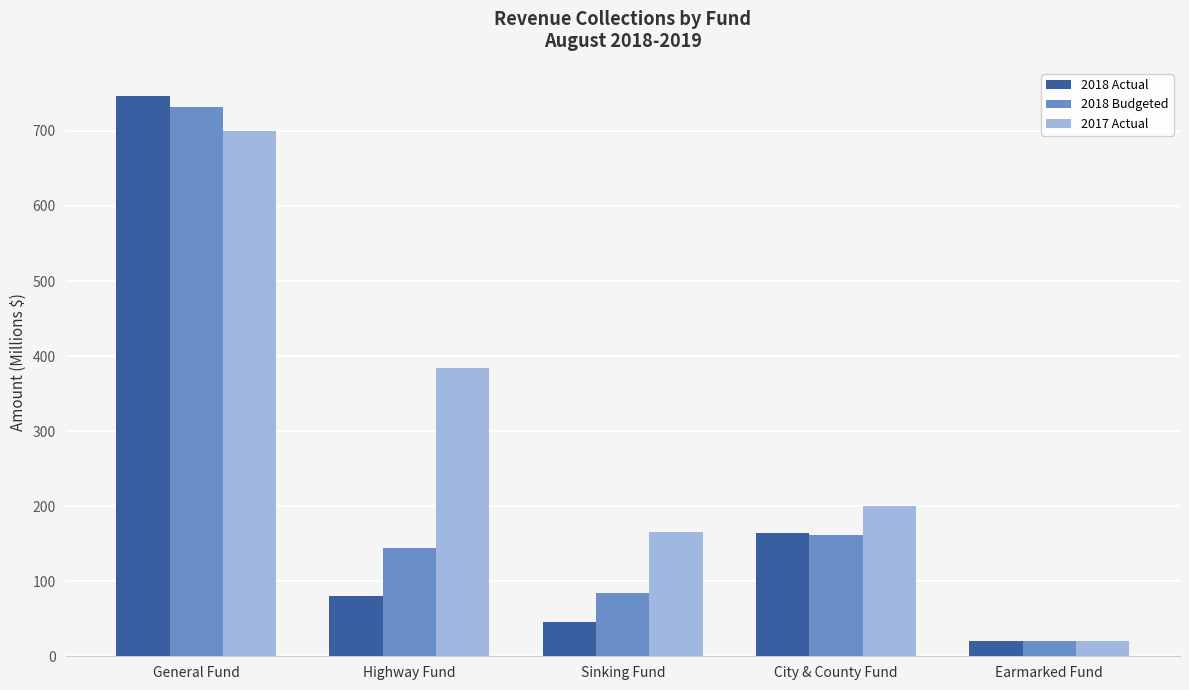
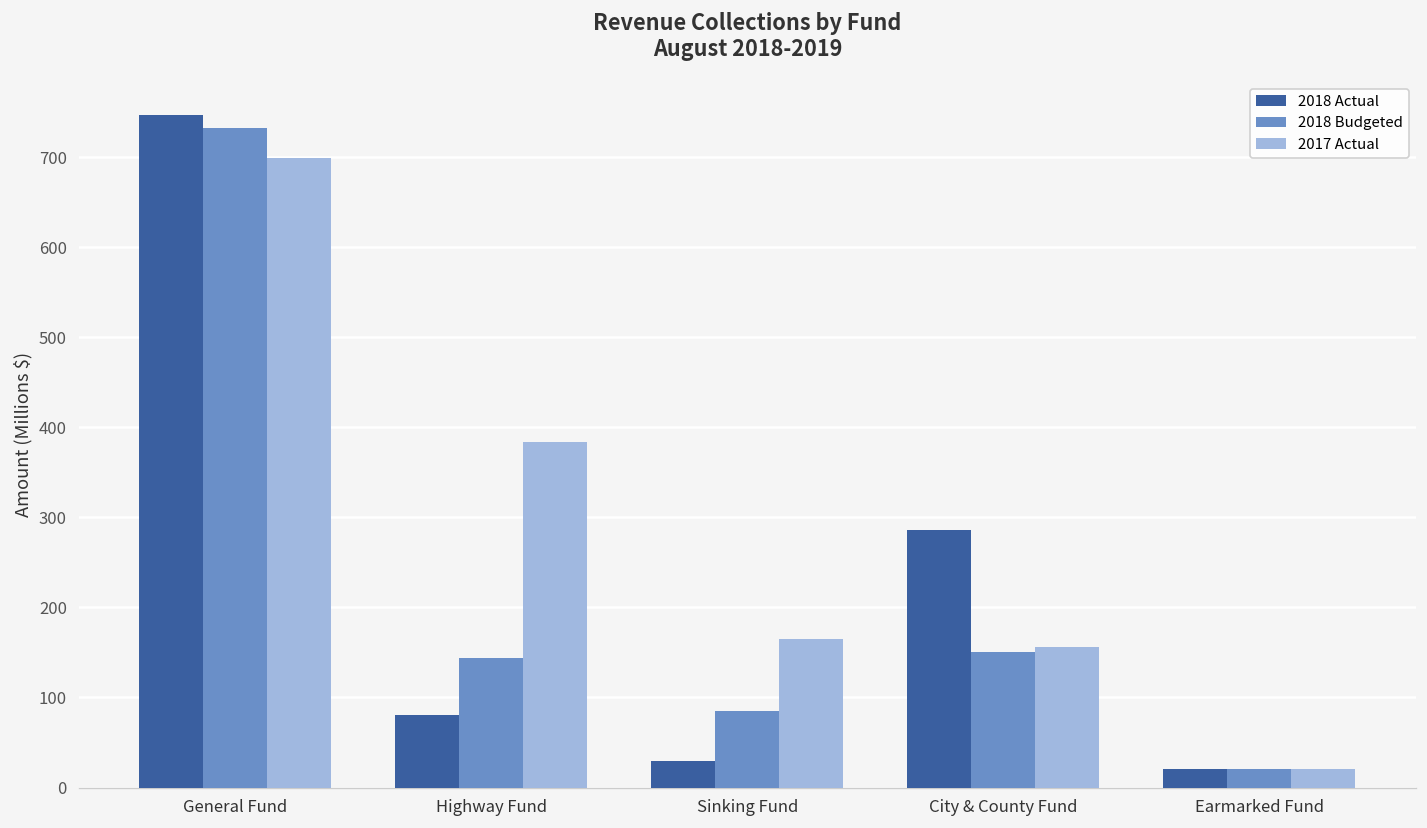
2018 Actual, Sinking Fund: 50 -> 30
2018 Actual, City & County Fund: 160 -> 290
2018 Budgeted, City & County Fund: 160 -> 150
2017 Actual, City & County Fund: 200 -> 160
